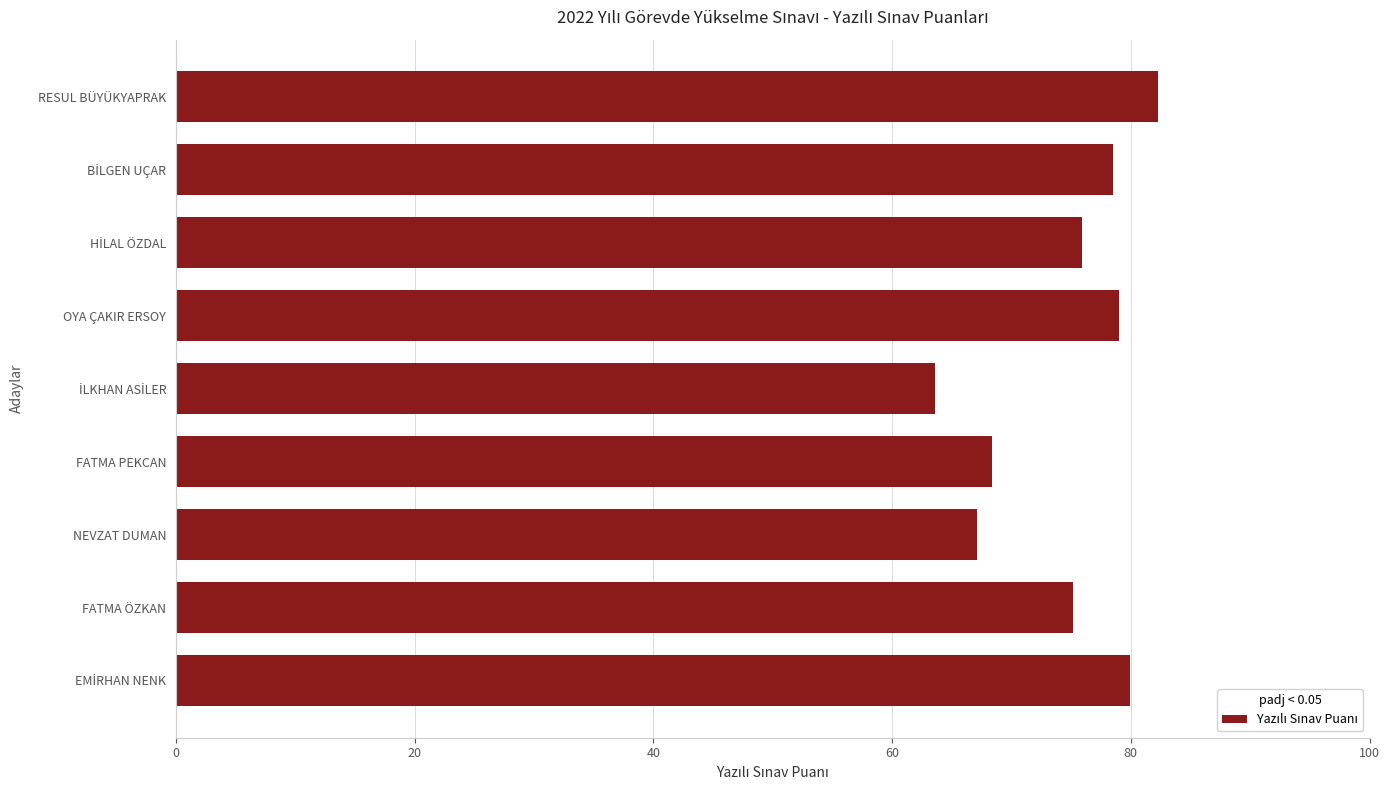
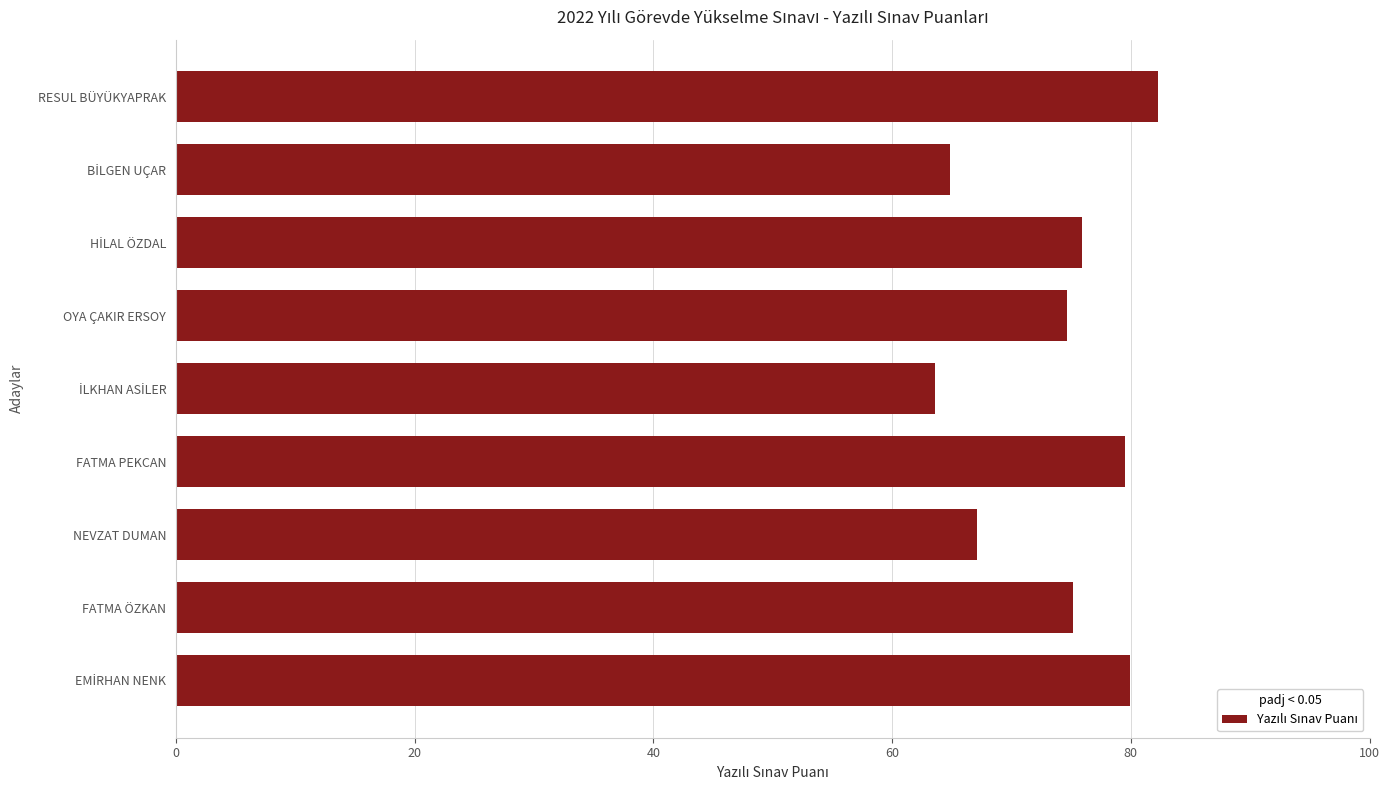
BİLGEN UÇAR: 78.5 -> 64.8
OYA ÇAKIR ERSOY: 79.0 -> 74.7
FATMA PEKCAN: 68.4 -> 79.5
